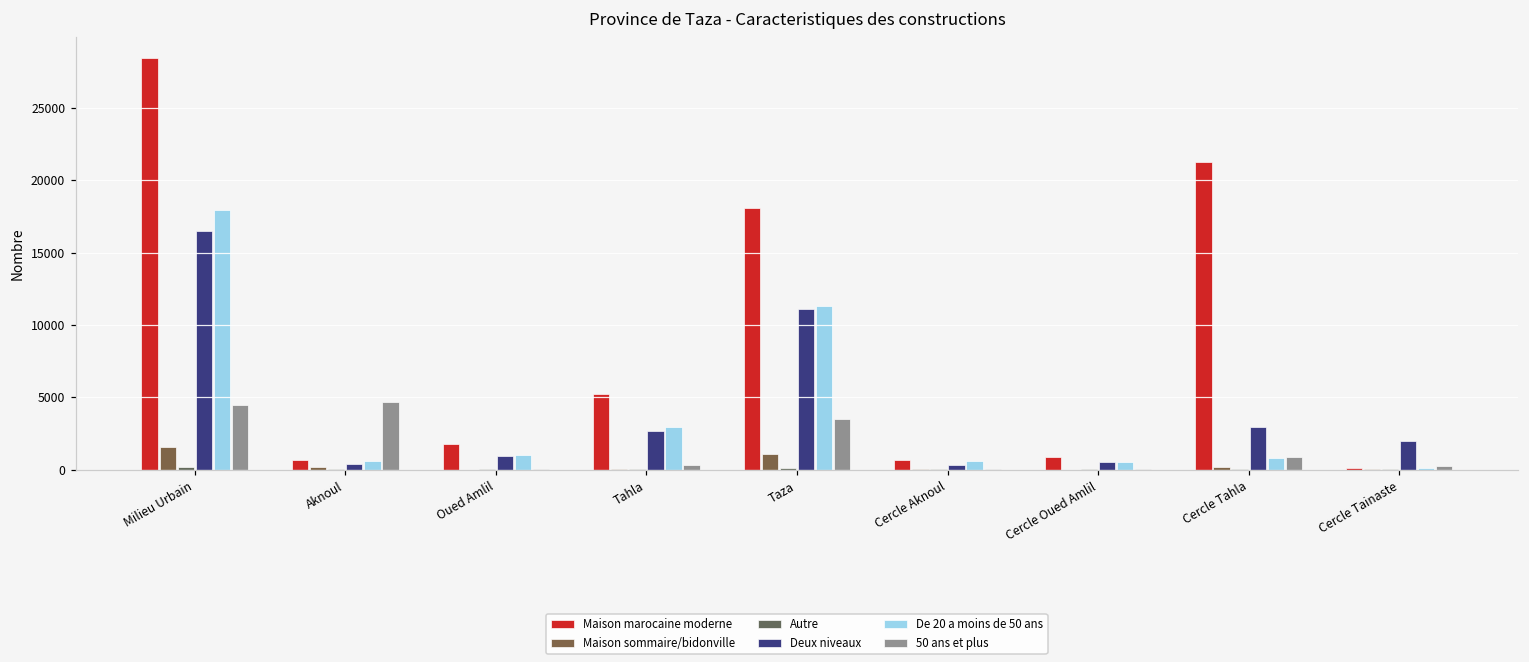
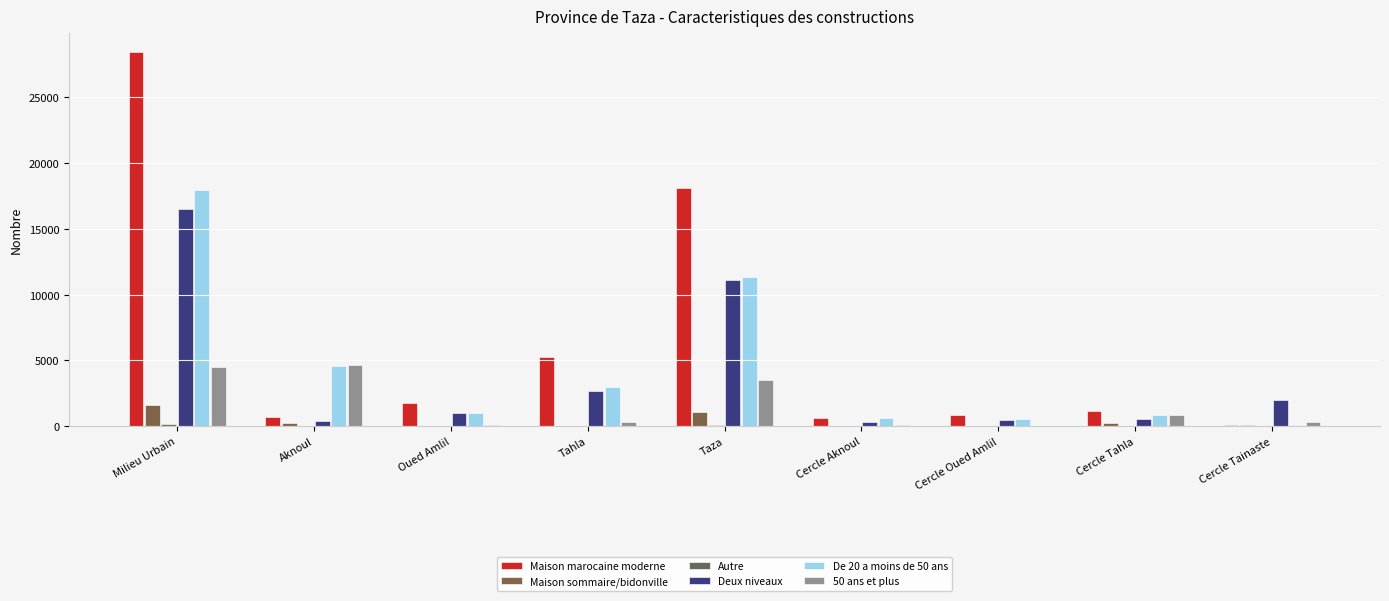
De 20 a moins de 50 ans, Aknoul: 600 -> 4500
Maison marocaine moderne, Cercle Tahla: 21200 -> 1100
Deux niveaux, Cercle Tahla: 2900 -> 500
